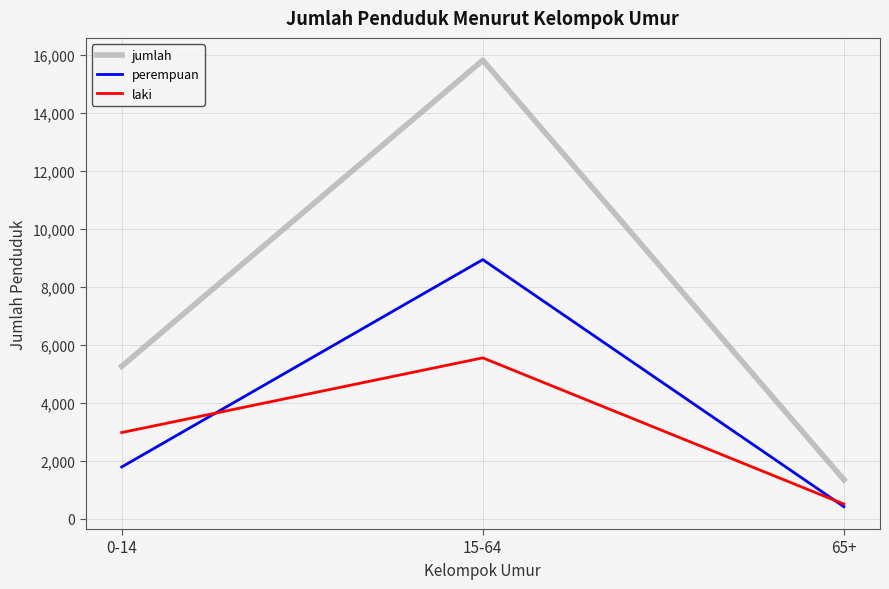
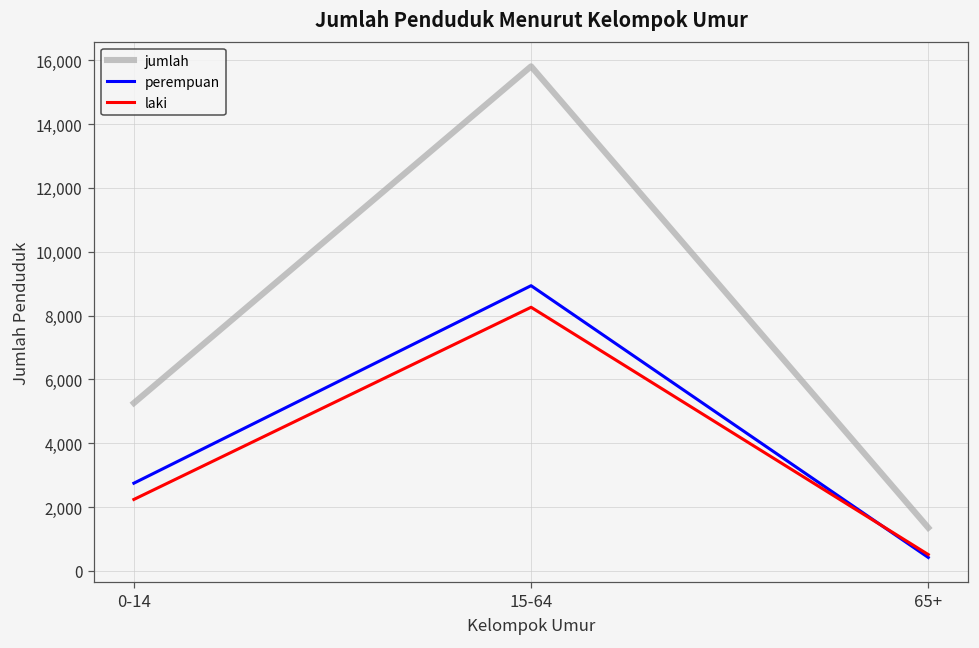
perempuan, 0-14: 1,800 -> 2,700
laki, 0-14: 3,000 -> 2,200
laki, 15-64: 5,600 -> 8,300
